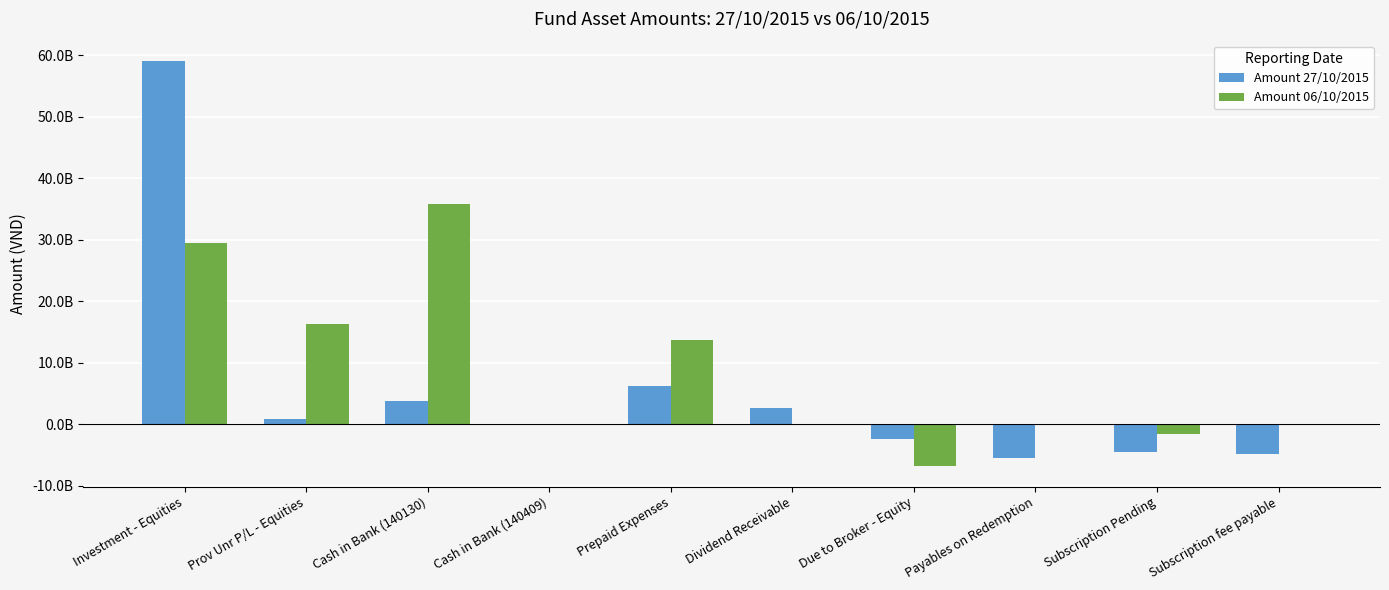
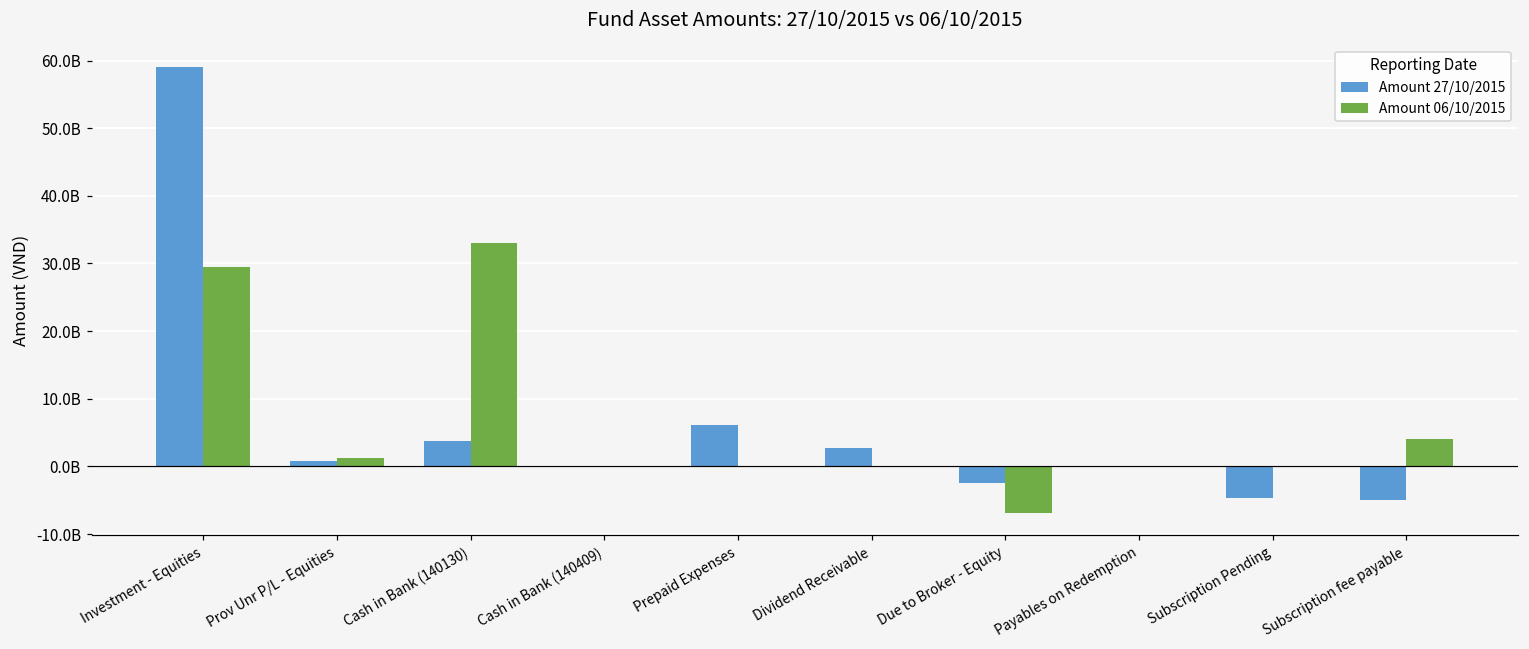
Amount 06/10/2015, Prov Unr P/L - Equities: 16000000000 -> 1000000000
Amount 06/10/2015, Cash in Bank (140130): 36000000000 -> 33000000000
Amount 06/10/2015, Prepaid Expenses: 14000000000 -> 0
Amount 27/10/2015, Payables on Redemption: -6000000000 -> 0
Amount 06/10/2015, Subscription Pending: -2000000000 -> 0
Amount 06/10/2015, Subscription fee payable: 0 -> 4000000000
